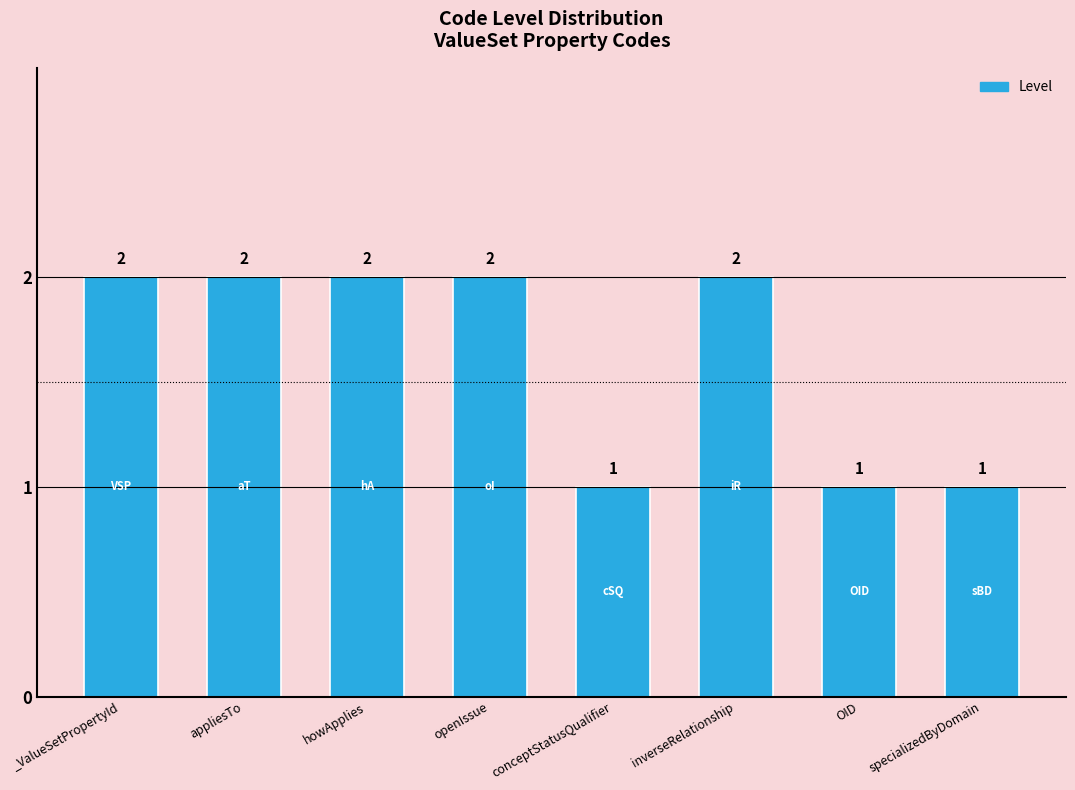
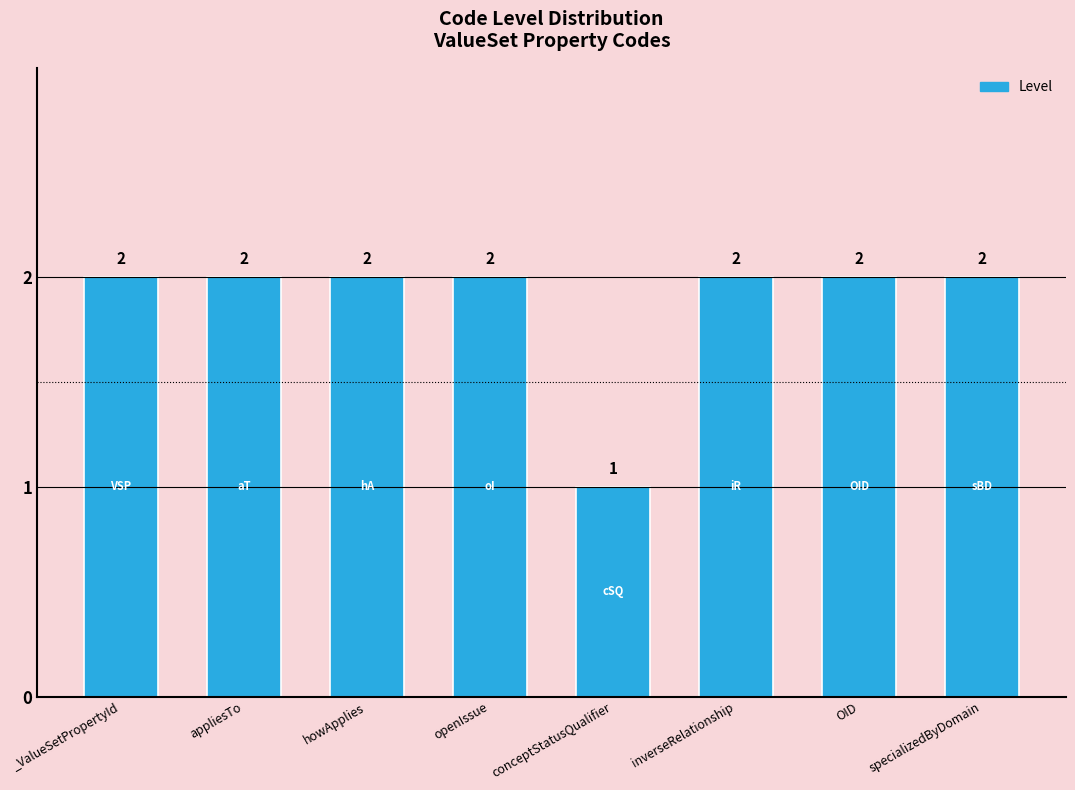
OID: 1 -> 2
specializedByDomain: 1 -> 2
